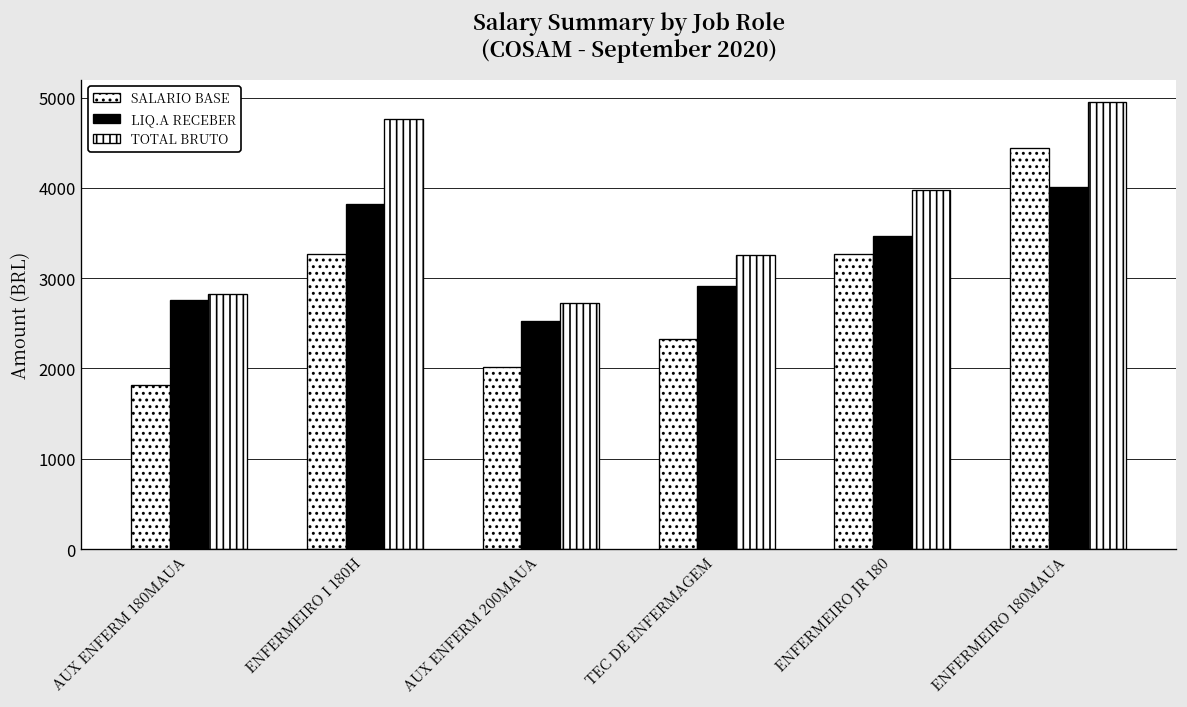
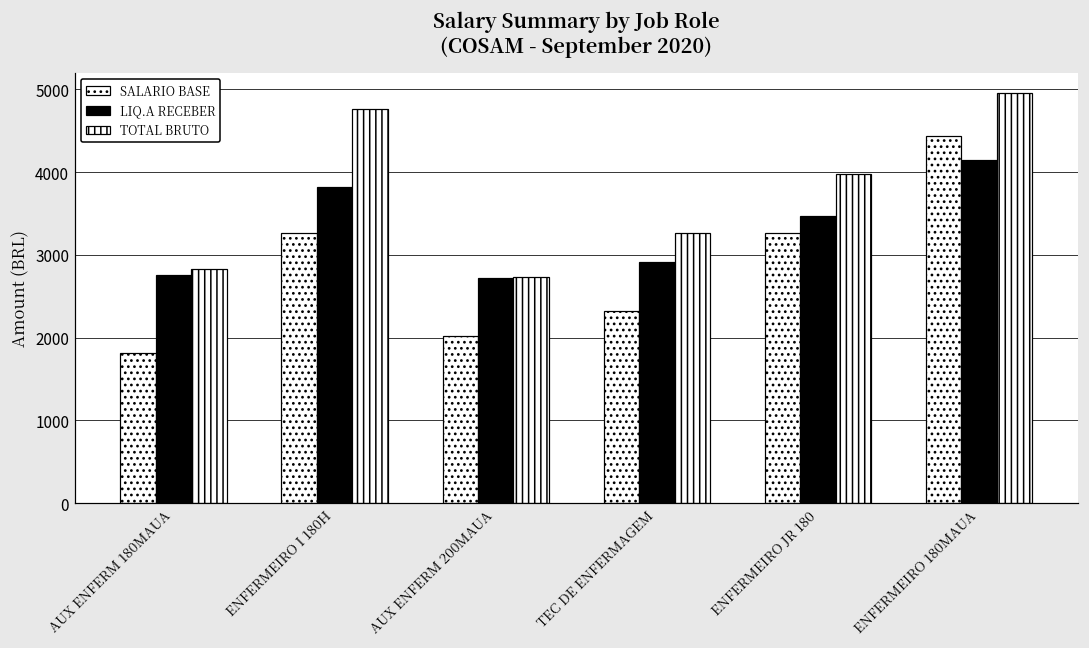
LIQ.A RECEBER, AUX ENFERM 200MAUA: 2500 -> 2700
LIQ.A RECEBER, ENFERMEIRO 180MAUA: 4000 -> 4100
